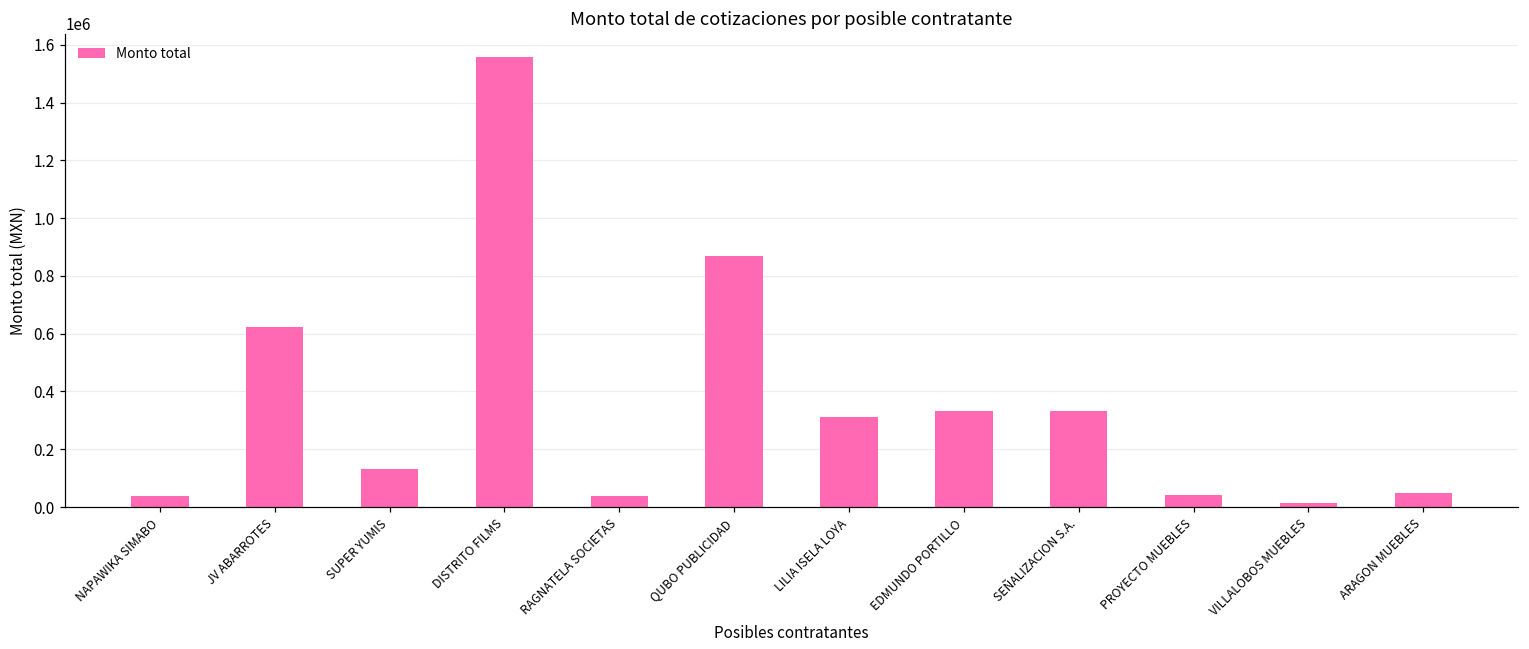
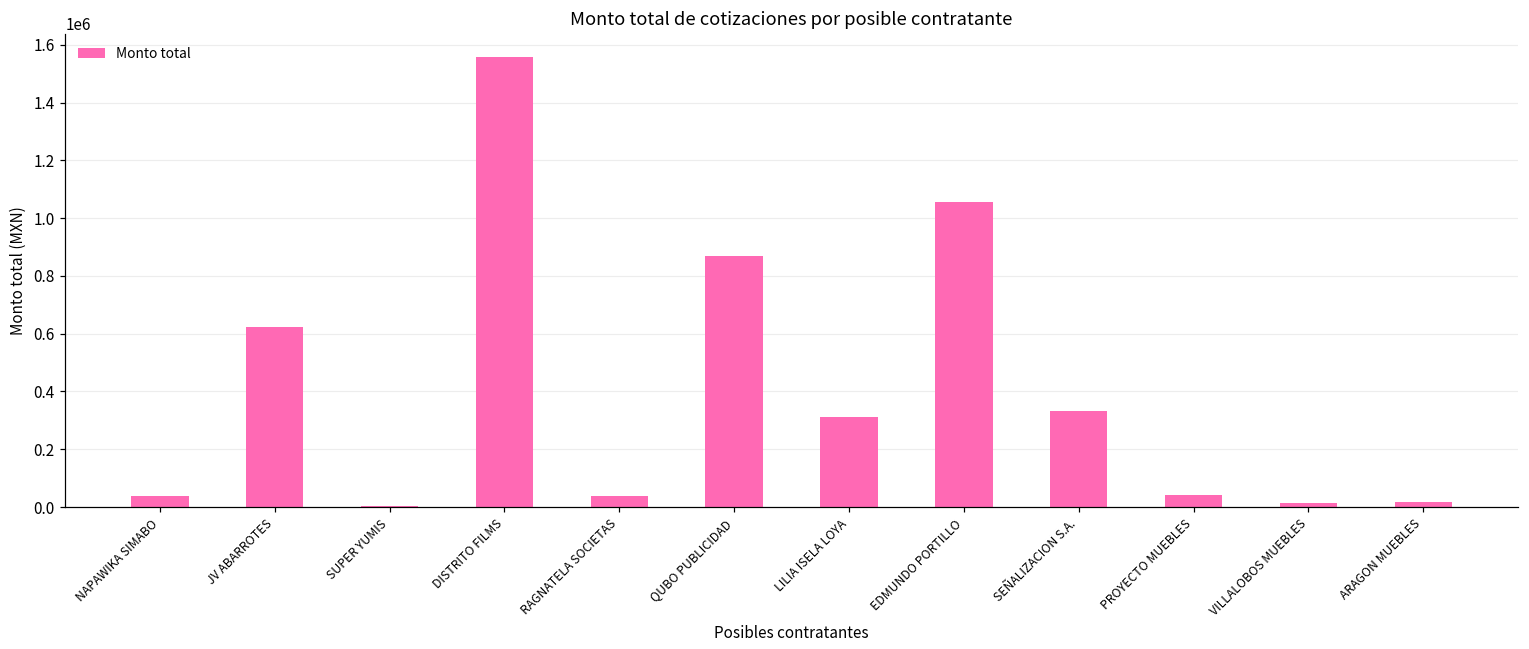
SUPER YUMIS: 130000 -> 0
EDMUNDO PORTILLO: 330000 -> 1060000
ARAGON MUEBLES: 50000 -> 20000
